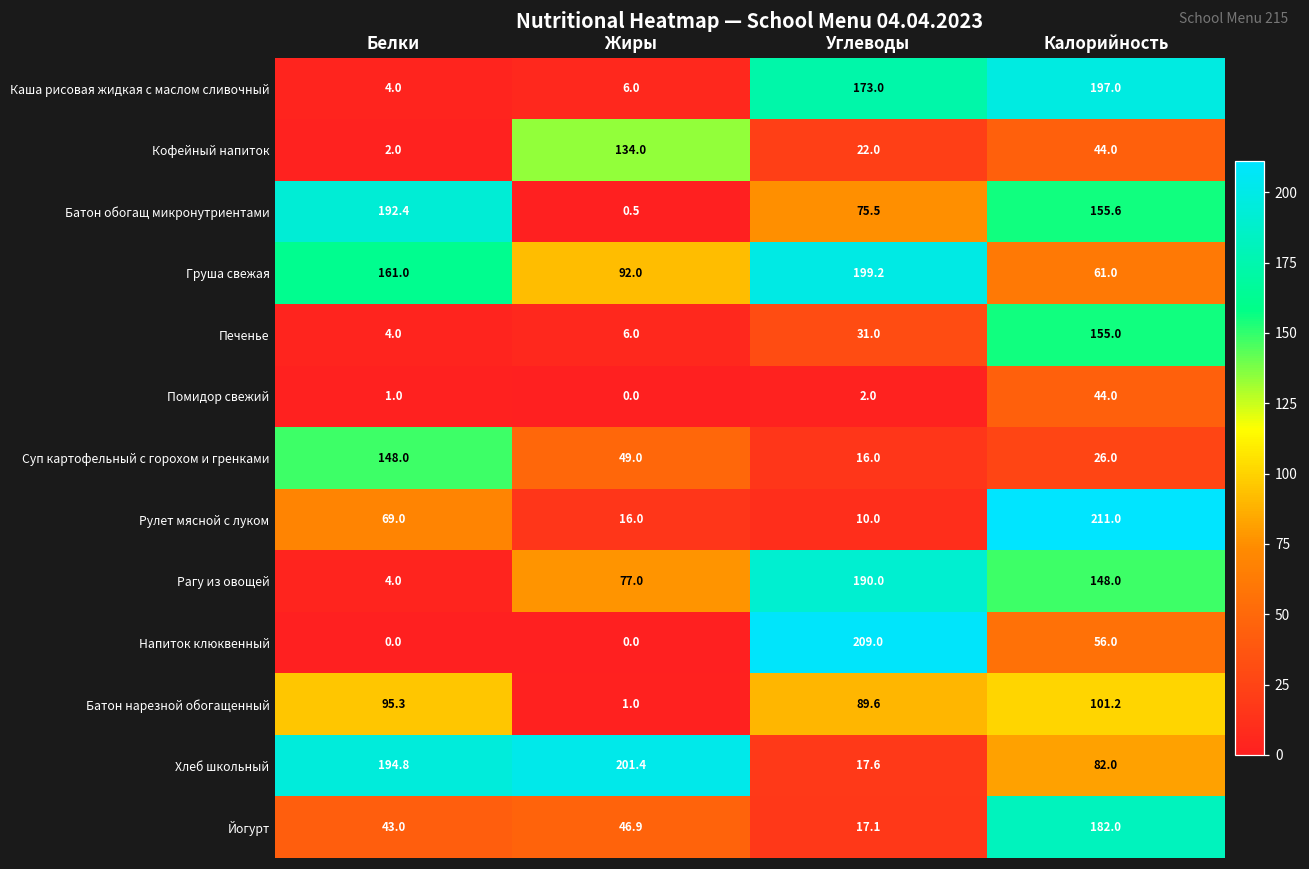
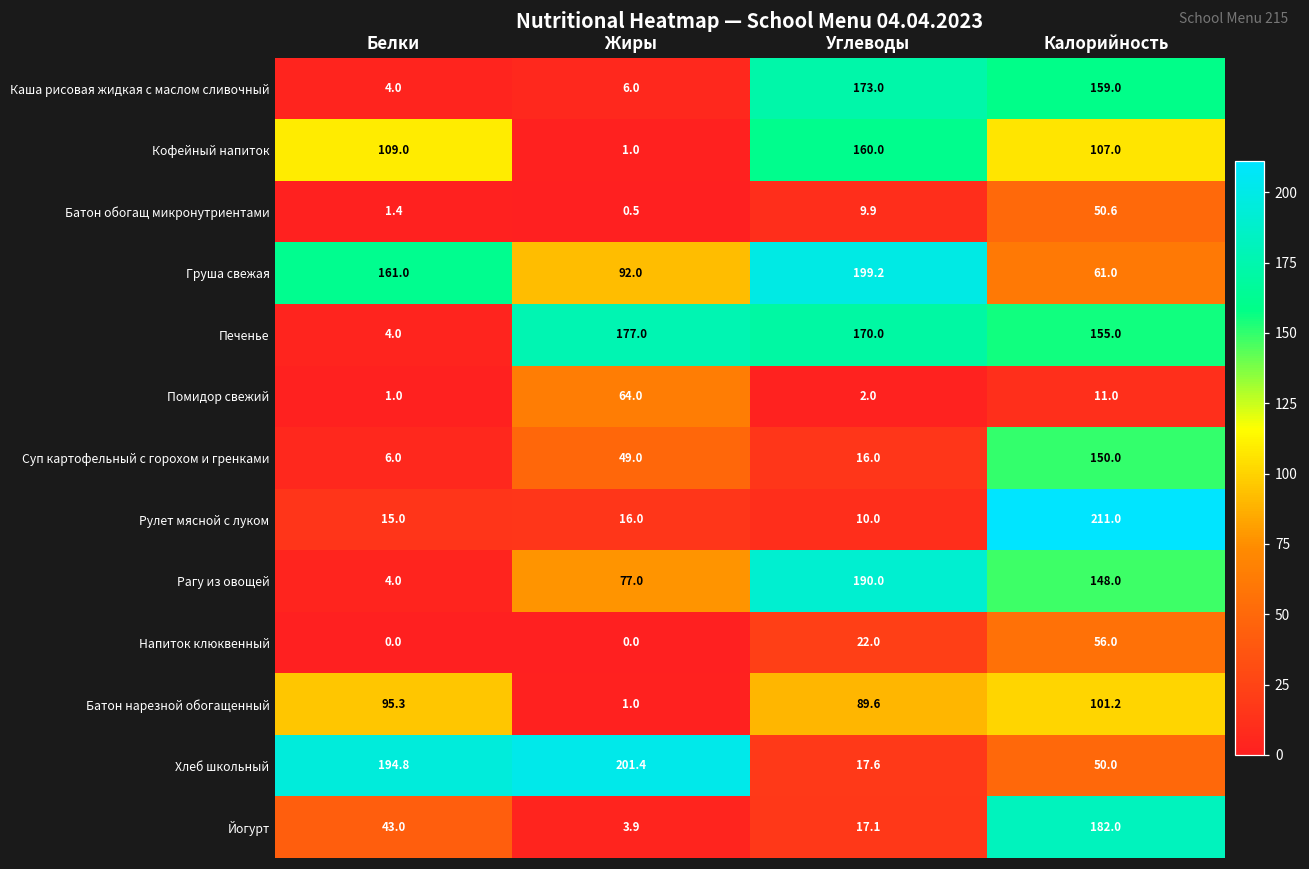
Каша рисовая жидкая с маслом сливочный, Калорийность: 197.0 -> 159.0
Кофейный напиток, Белки: 2.0 -> 109.0
Кофейный напиток, Жиры: 134.0 -> 1.0
Кофейный напиток, Углеводы: 22.0 -> 160.0
Кофейный напиток, Калорийность: 44.0 -> 107.0
Батон обогащ микронутриентами, Белки: 192.4 -> 1.4
Батон обогащ микронутриентами, Углеводы: 75.5 -> 9.9
Батон обогащ микронутриентами, Калорийность: 155.6 -> 50.6
Печенье, Жиры: 6.0 -> 177.0
Печенье, Углеводы: 31.0 -> 170.0
Помидор свежий, Жиры: 0.0 -> 64.0
Помидор свежий, Калорийность: 44.0 -> 11.0
Суп картофельный с горохом и гренками, Белки: 148.0 -> 6.0
Суп картофельный с горохом и гренками, Калорийность: 26.0 -> 150.0
Рулет мясной с луком, Белки: 69.0 -> 15.0
Напиток клюквенный, Углеводы: 209.0 -> 22.0
Хлеб школьный, Калорийность: 82.0 -> 50.0
Йогурт, Жиры: 46.9 -> 3.9
